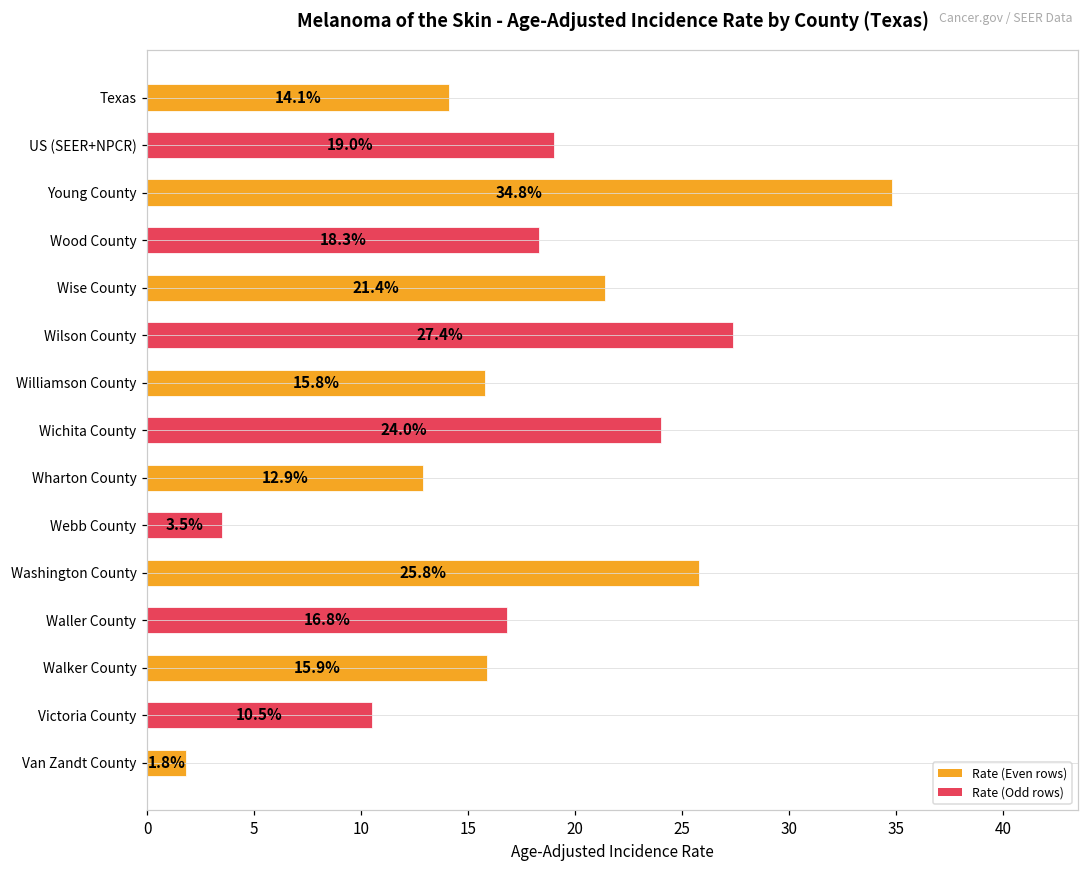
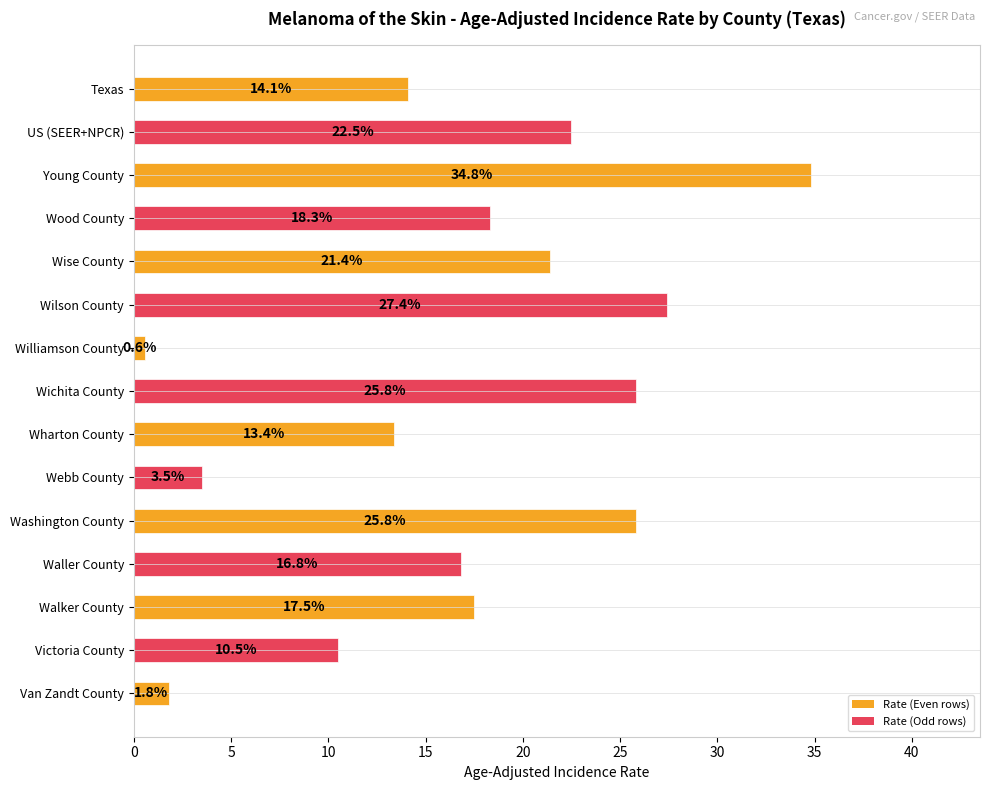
US (SEER+NPCR): 19.0% -> 22.5%
Williamson County: 15.8% -> 0.6%
Wichita County: 24.0% -> 25.8%
Wharton County: 12.9% -> 13.4%
Walker County: 15.9% -> 17.5%
